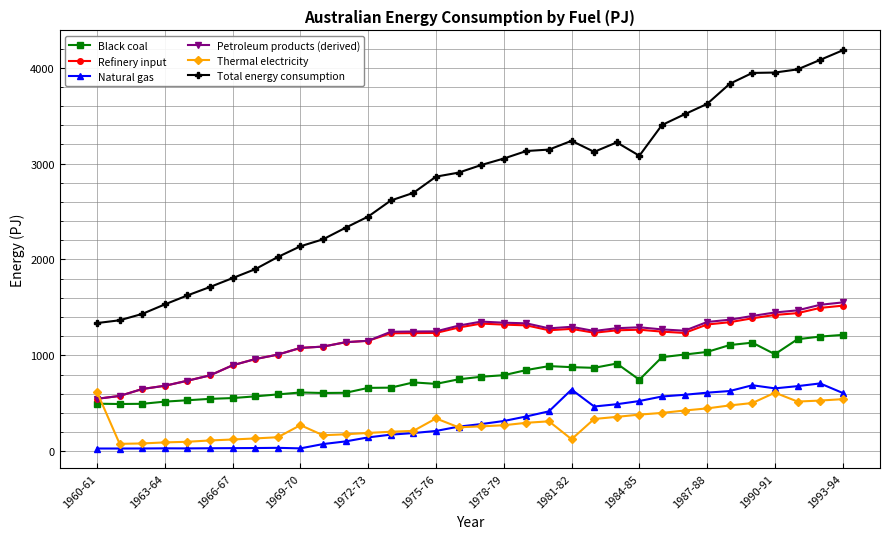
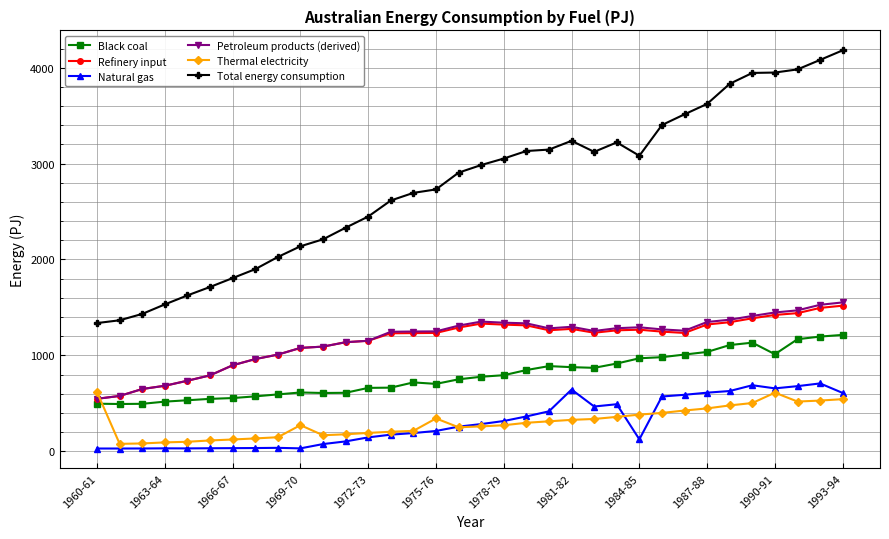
Total energy consumption, 1975-76: 2900 -> 2700
Thermal electricity, 1981-82: 100 -> 300
Black coal, 1984-85: 700 -> 1000
Natural gas, 1984-85: 500 -> 100
